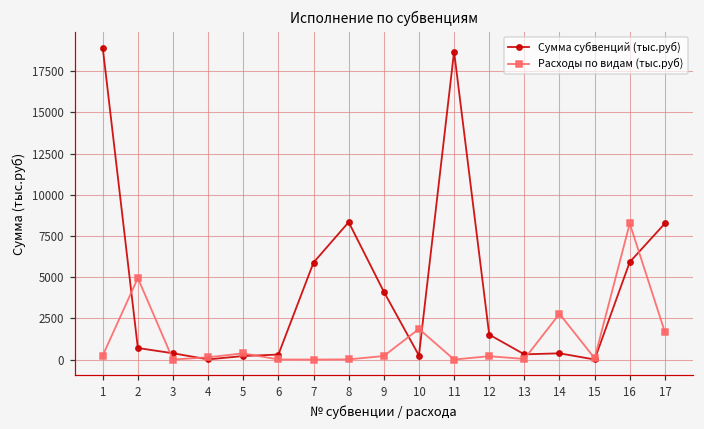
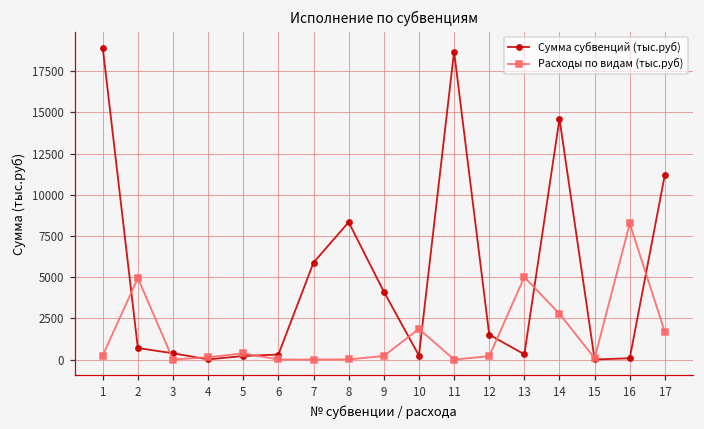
Расходы по видам (тыс.руб), 13: 0 -> 5000
Сумма субвенций (тыс.руб), 14: 400 -> 14600
Сумма субвенций (тыс.руб), 16: 5900 -> 100
Сумма субвенций (тыс.руб), 17: 8300 -> 11200
